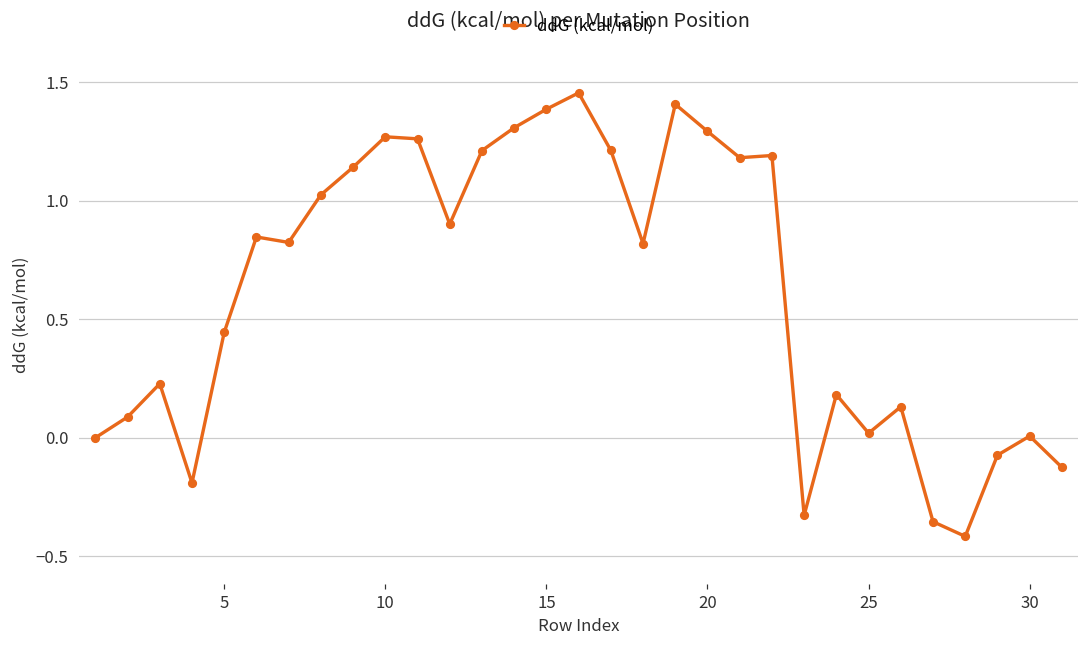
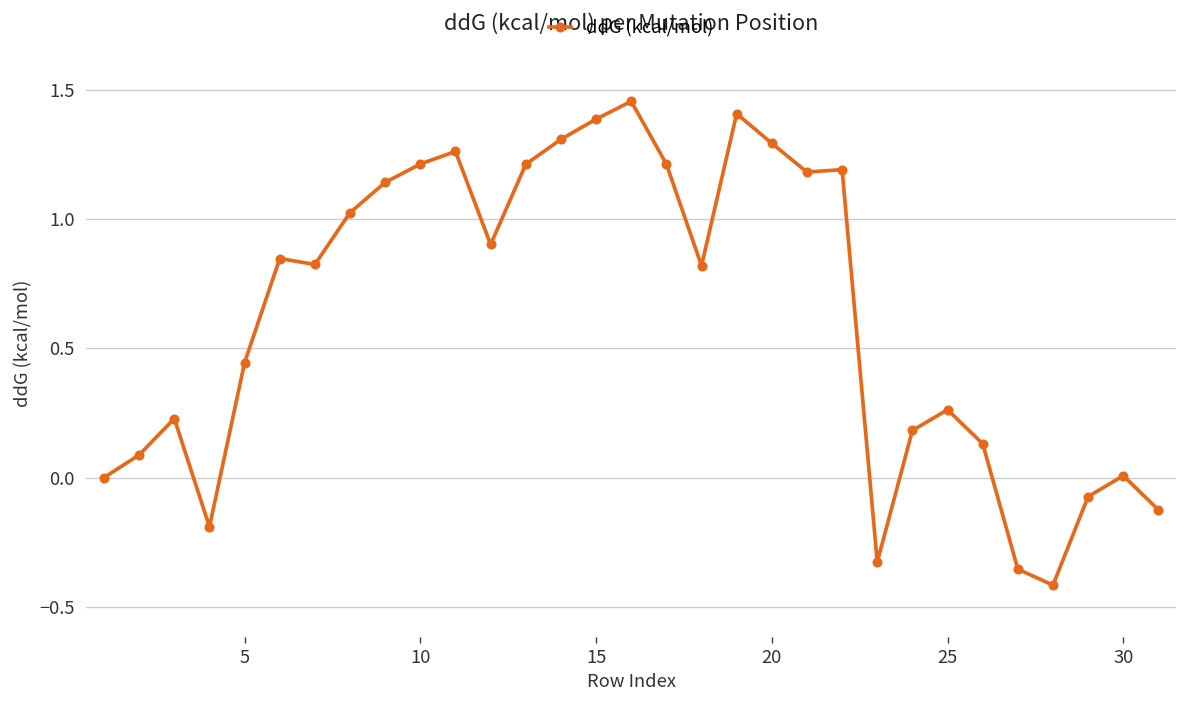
10: 1.27 -> 1.21
25: 0.02 -> 0.26
